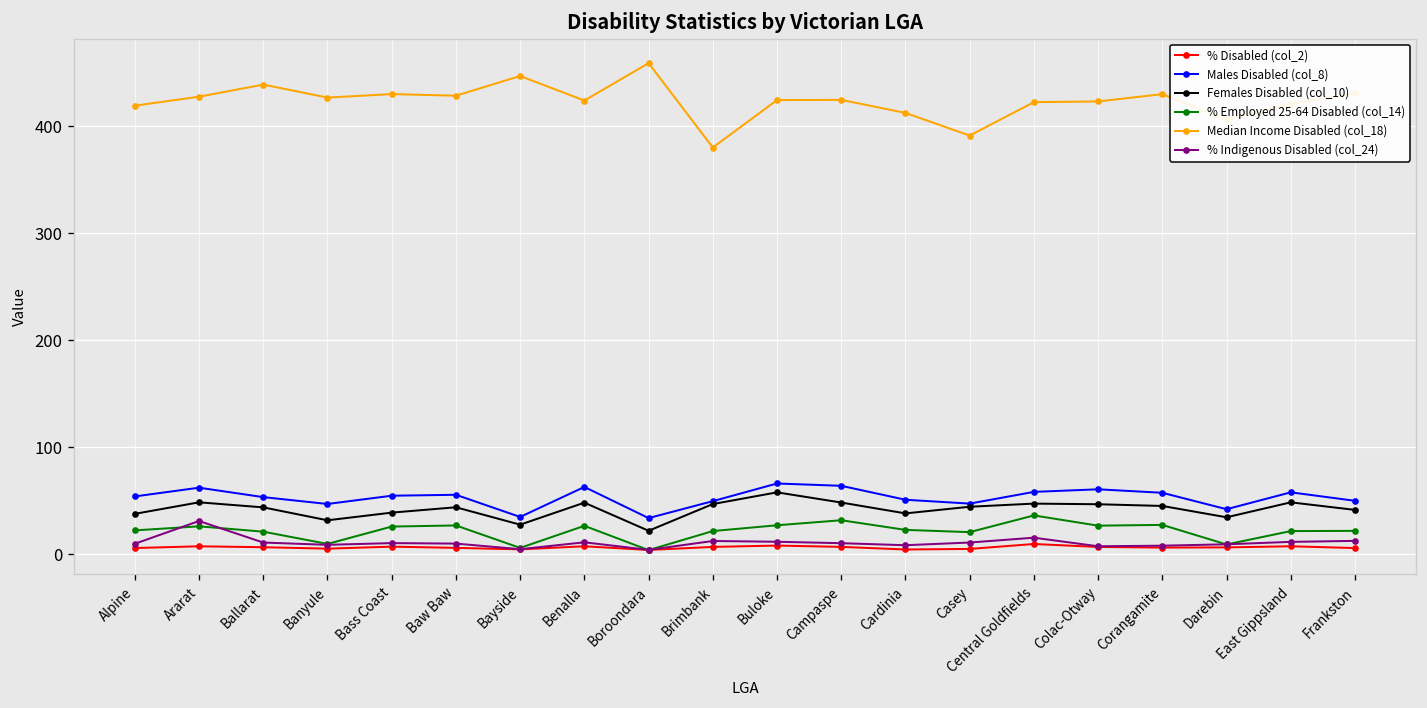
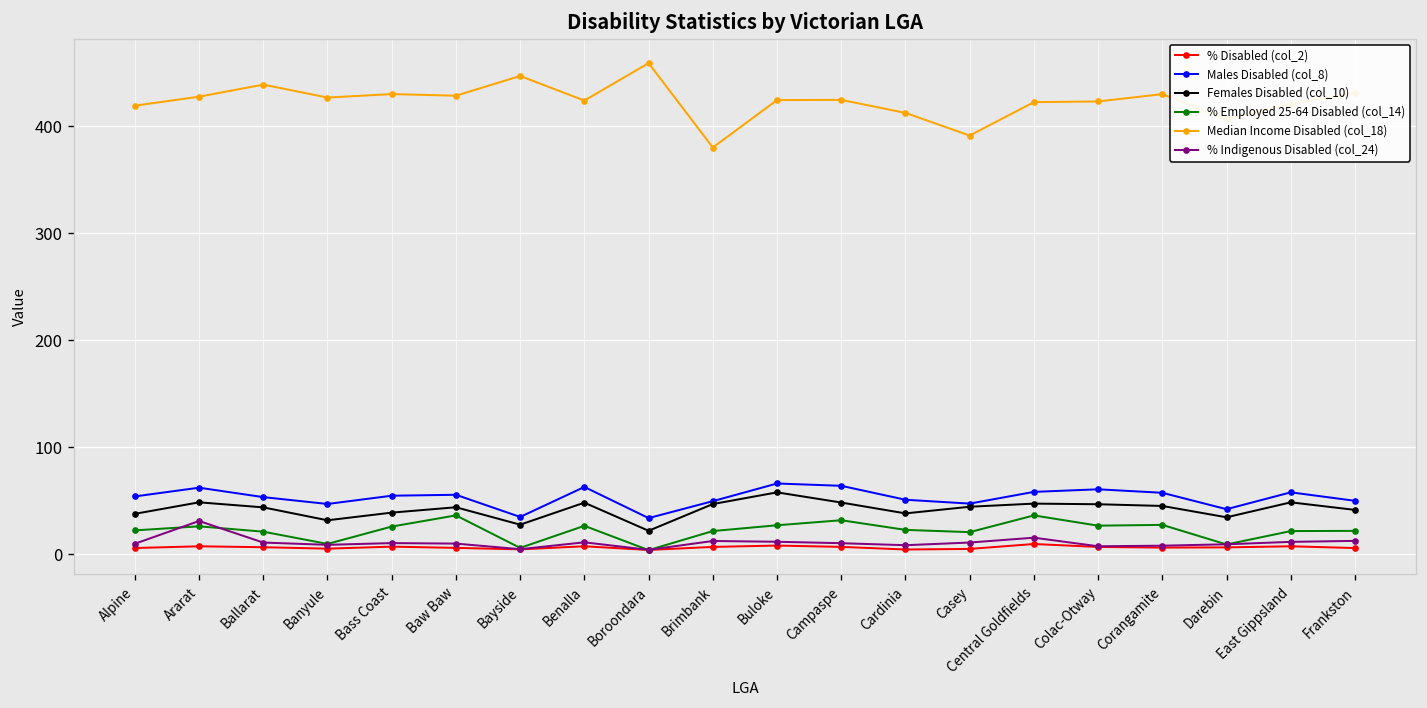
% Employed 25-64 Disabled (col_14), Baw Baw: 30 -> 40
